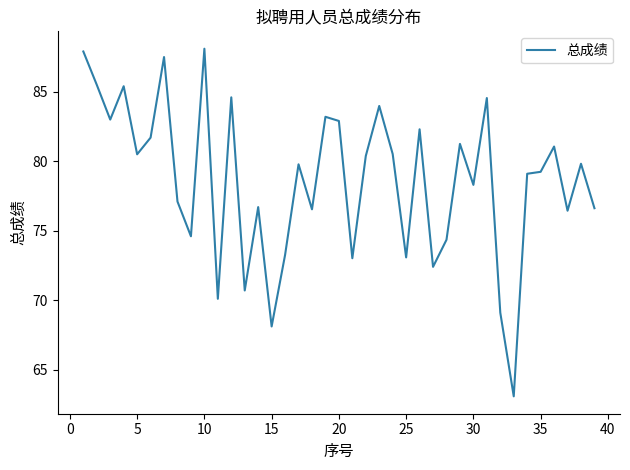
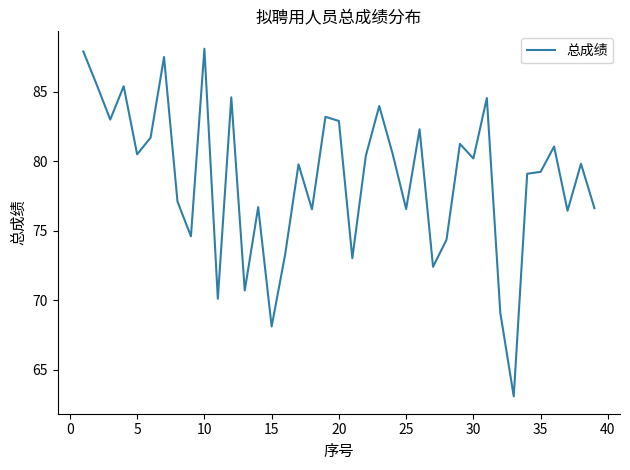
25: 73.1 -> 76.6
30: 78.3 -> 80.2
